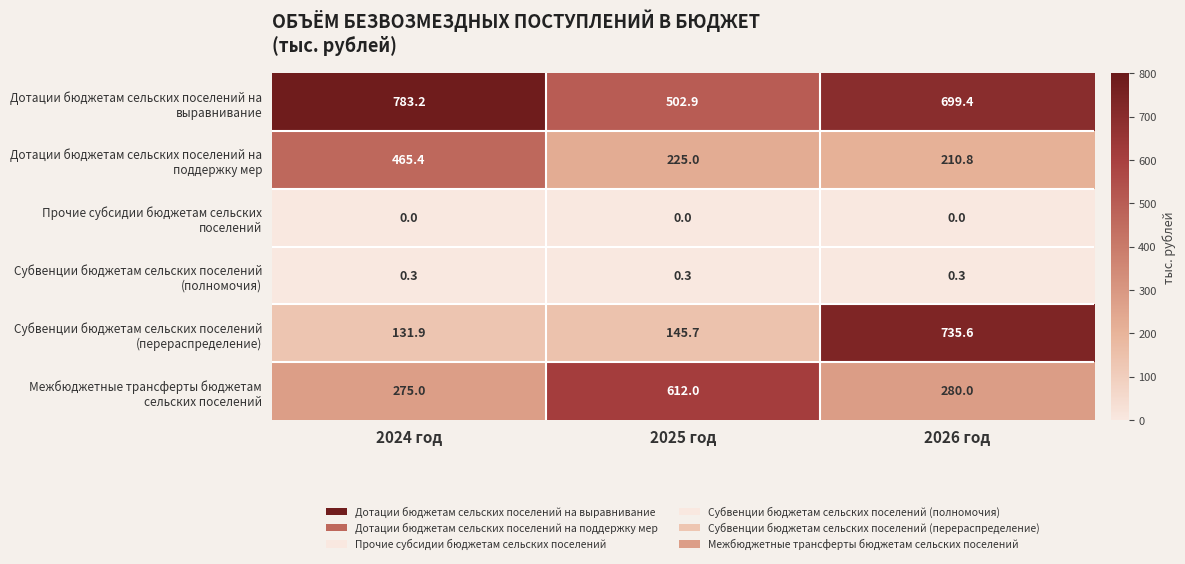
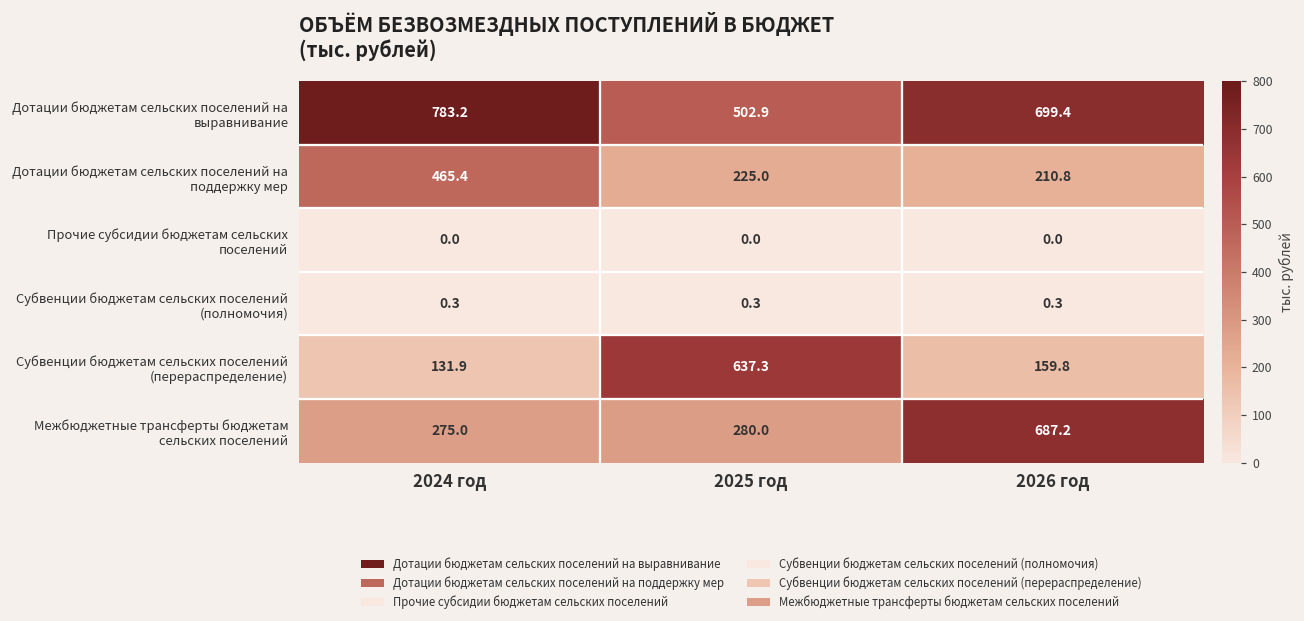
Субвенции бюджетам сельских поселений (перераспределение), 2025 год: 145.7 -> 637.3
Субвенции бюджетам сельских поселений (перераспределение), 2026 год: 735.6 -> 159.8
Межбюджетные трансферты бюджетам сельских поселений, 2025 год: 612.0 -> 280.0
Межбюджетные трансферты бюджетам сельских поселений, 2026 год: 280.0 -> 687.2
